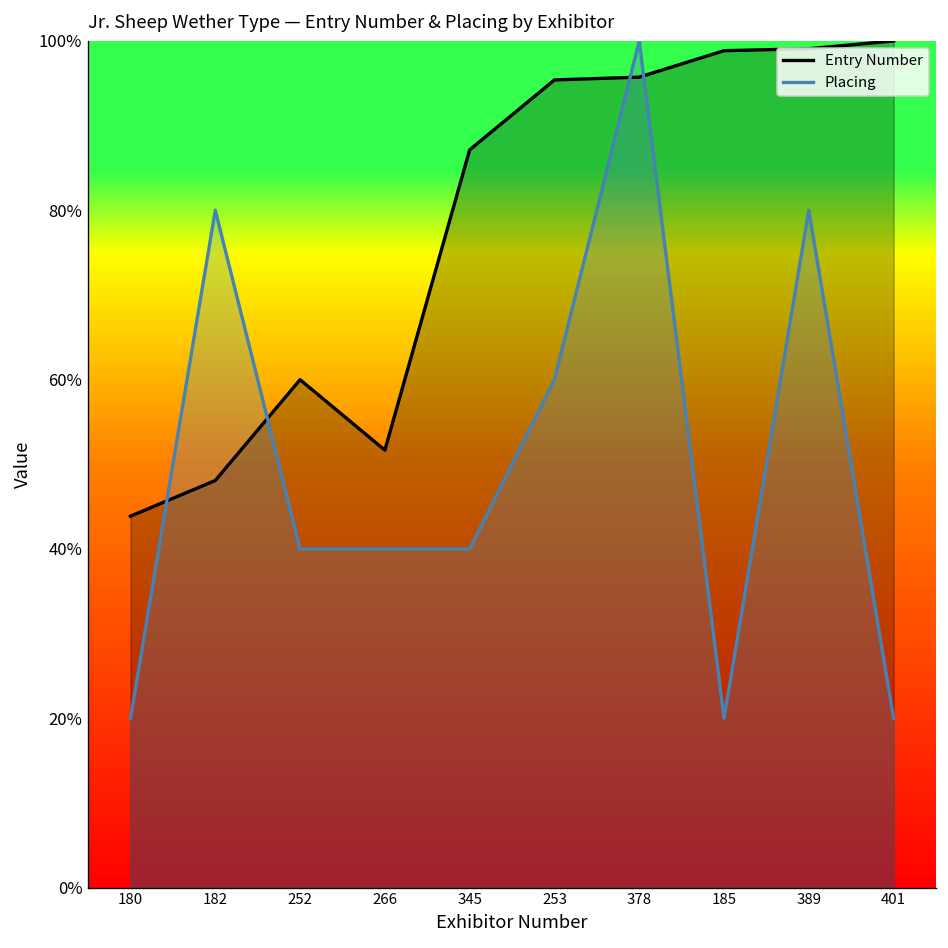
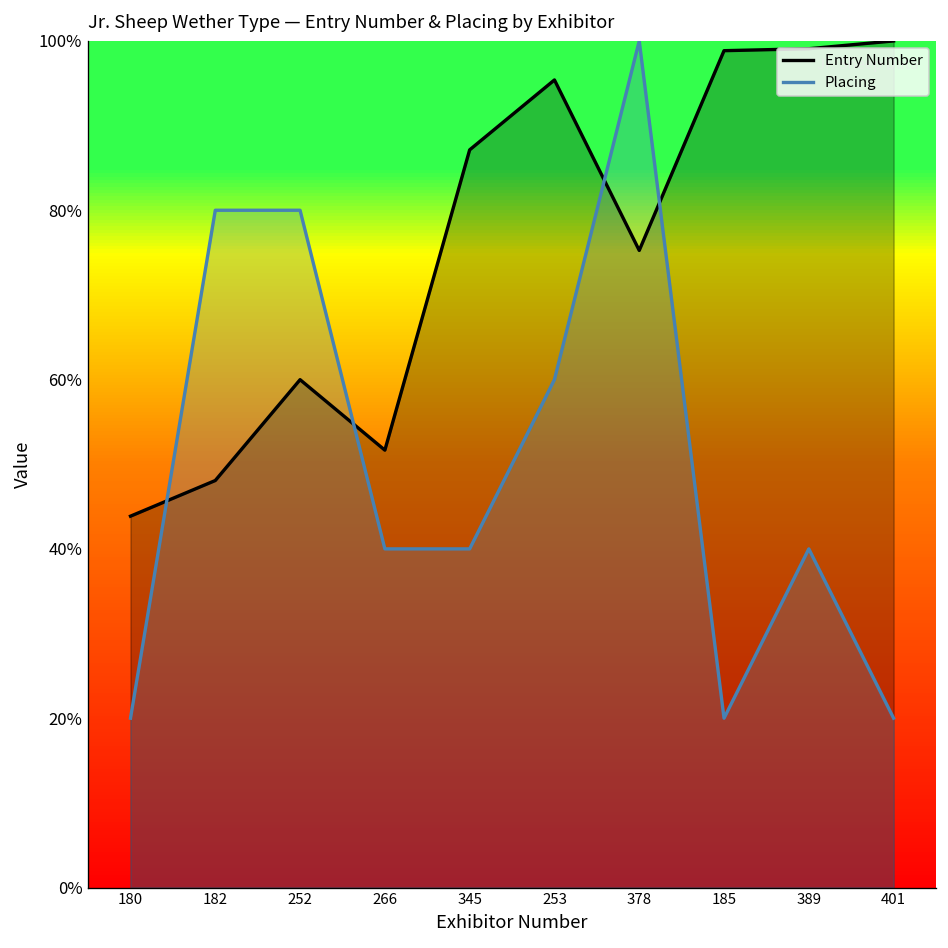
Placing, 252: 40% -> 80%
Entry Number, 378: 96% -> 75%
Placing, 389: 80% -> 40%
